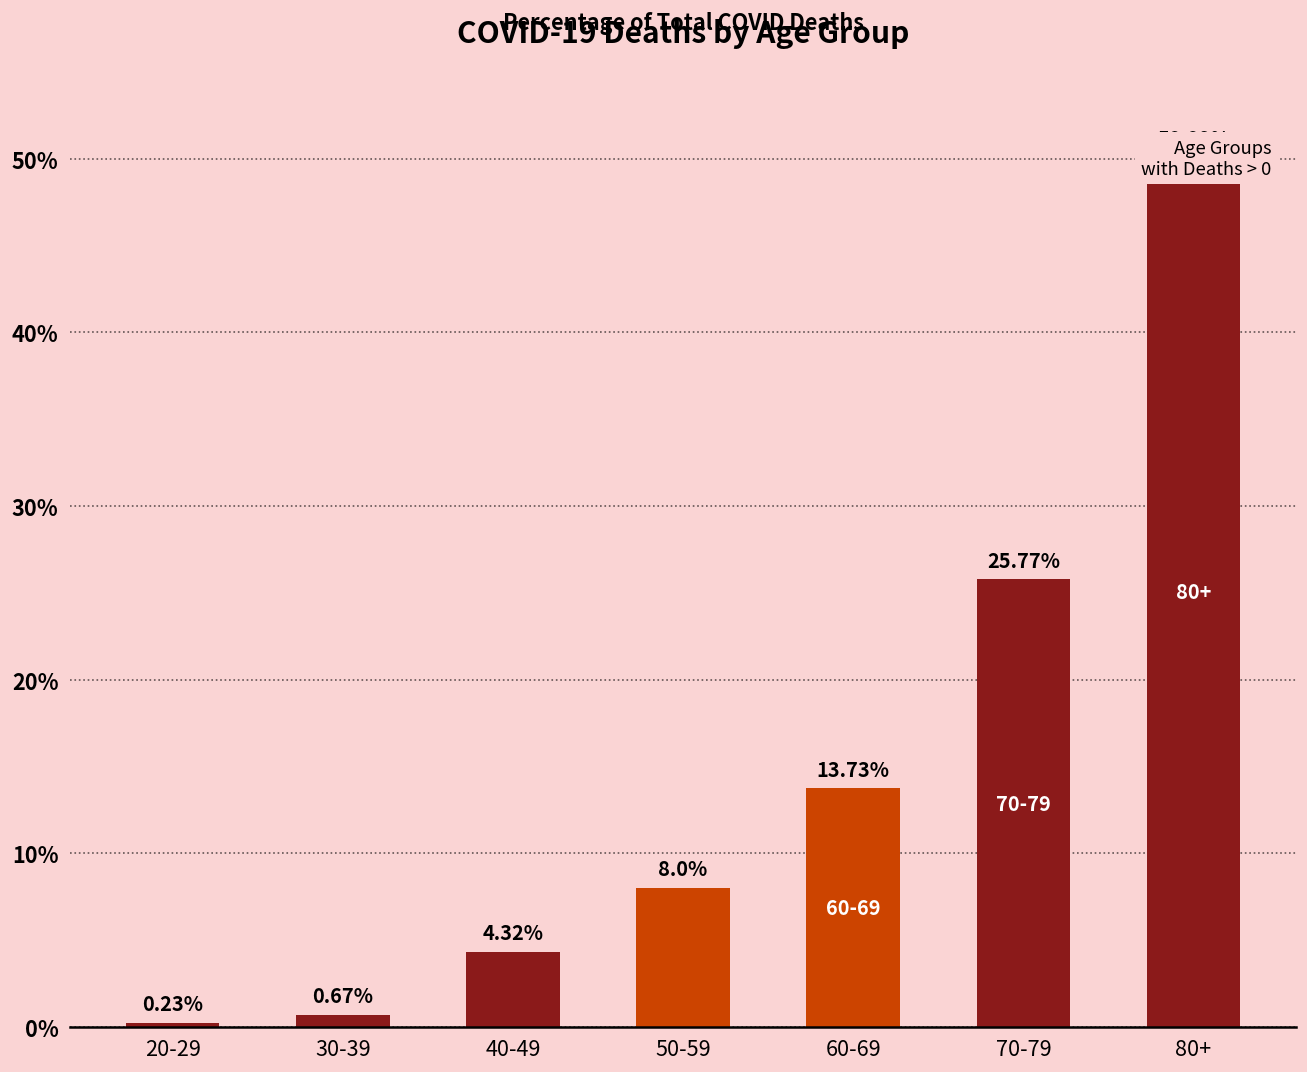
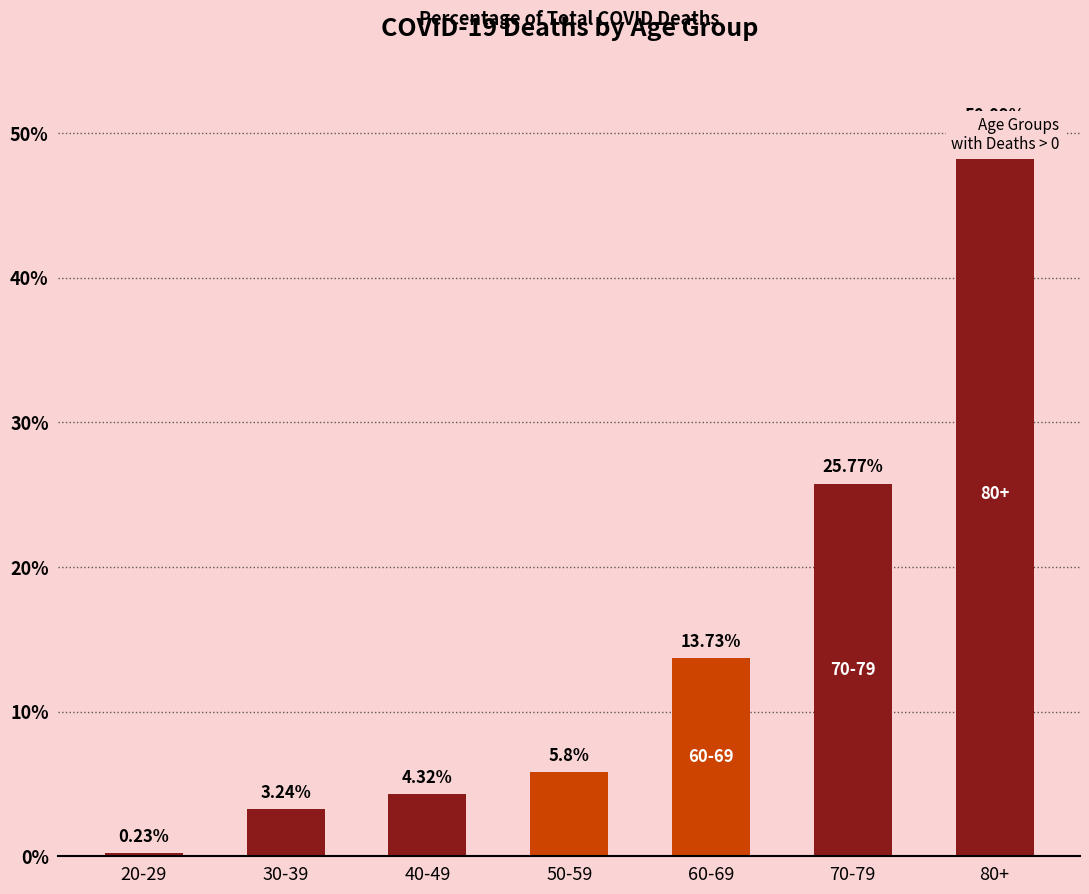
30-39: 0.67% -> 3.24%
50-59: 8.0% -> 5.8%
